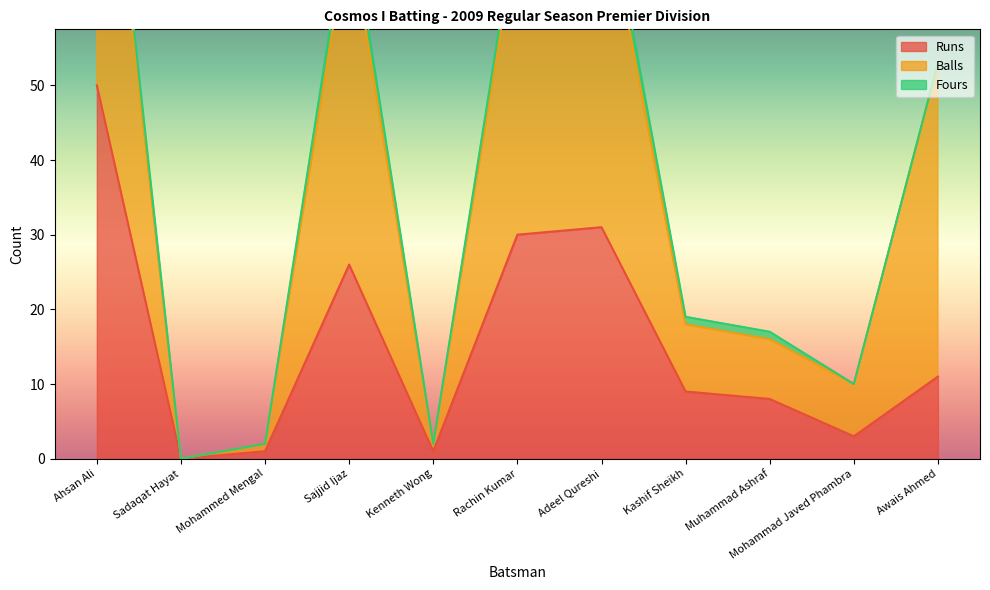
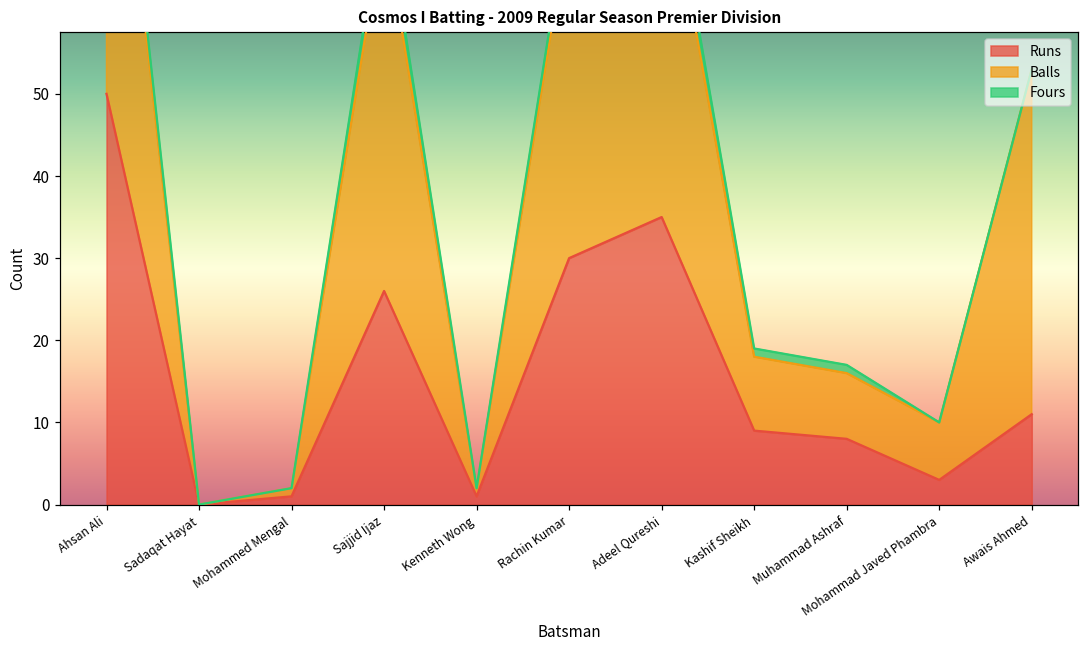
Runs, Adeel Qureshi: 31 -> 35
